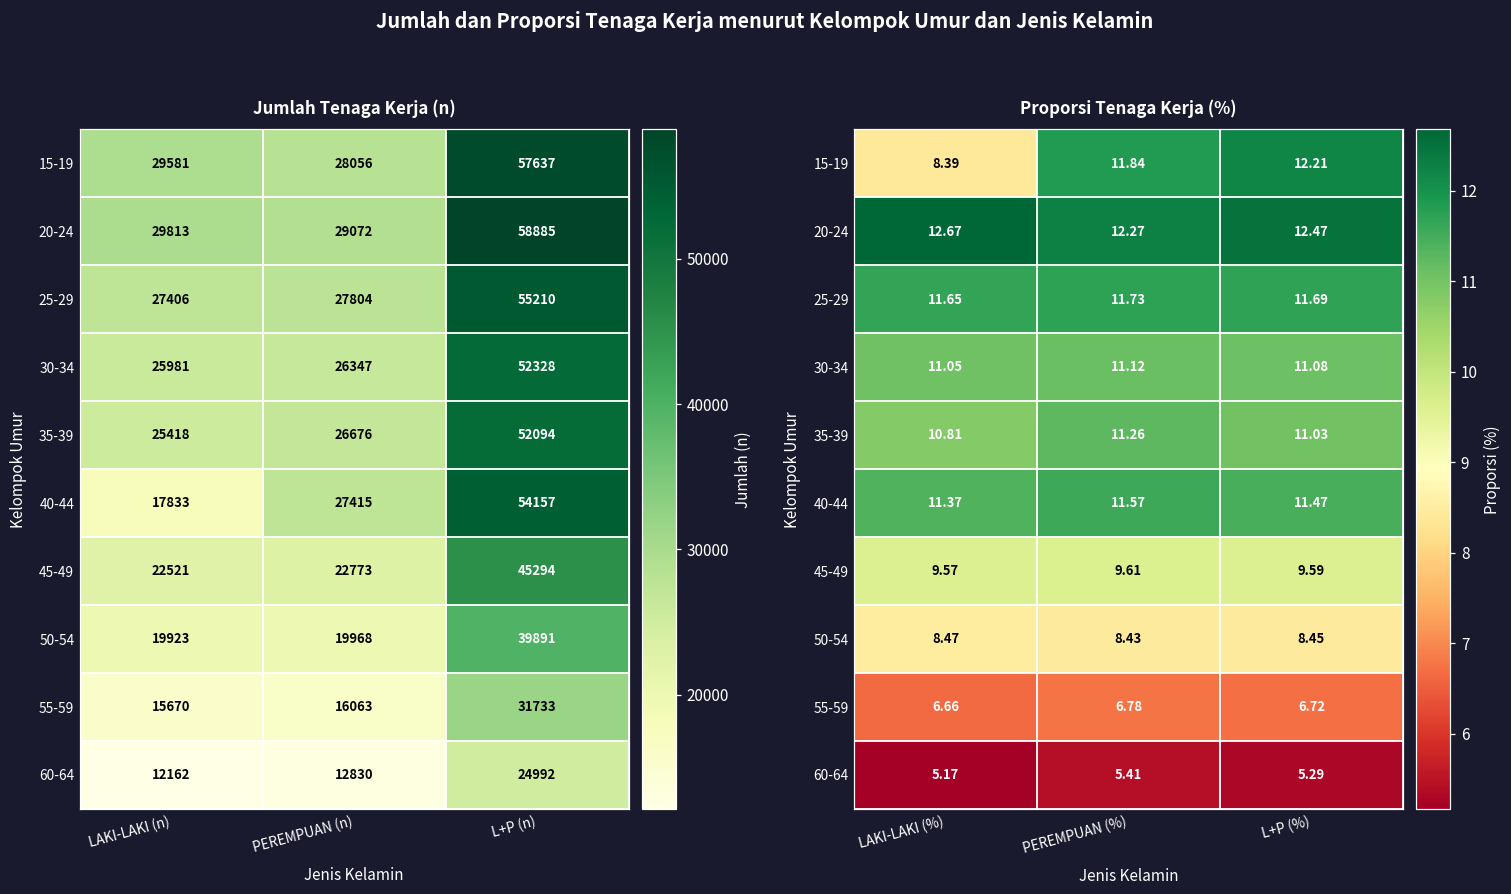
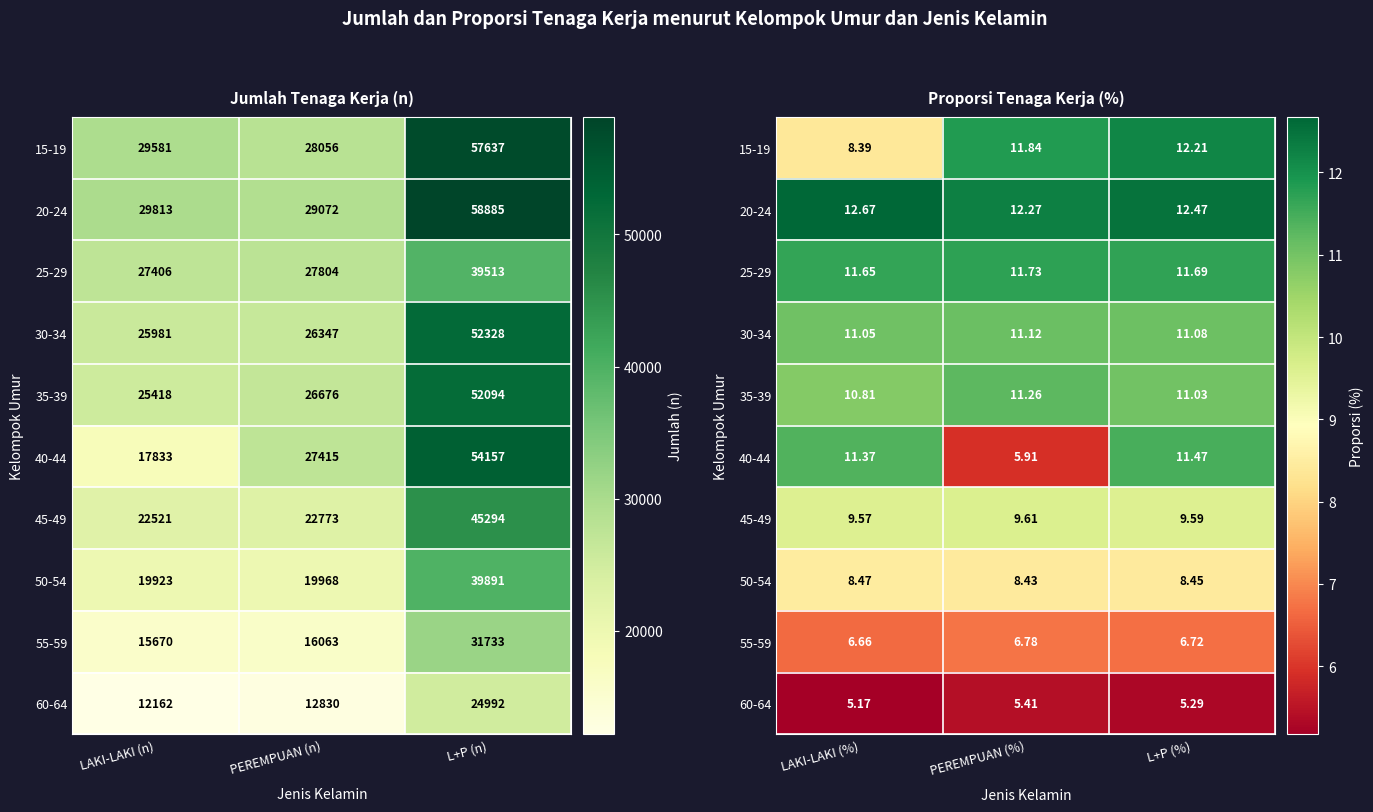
Jumlah Tenaga Kerja (n), 25-29, L+P (n): 55210 -> 39513
Proporsi Tenaga Kerja (%), 40-44, PEREMPUAN (%): 11.57 -> 5.91
